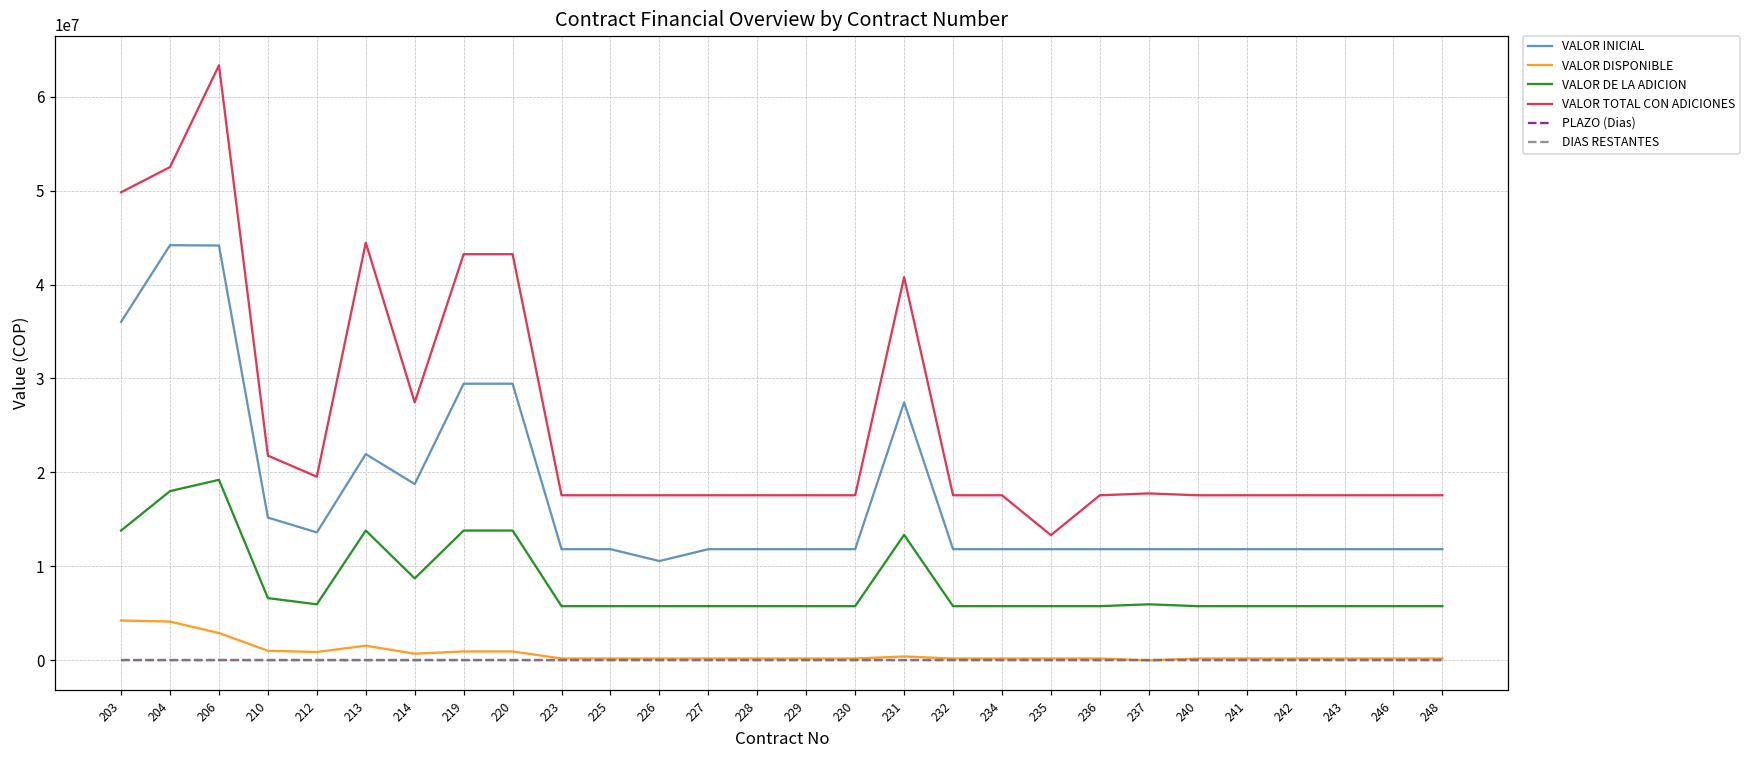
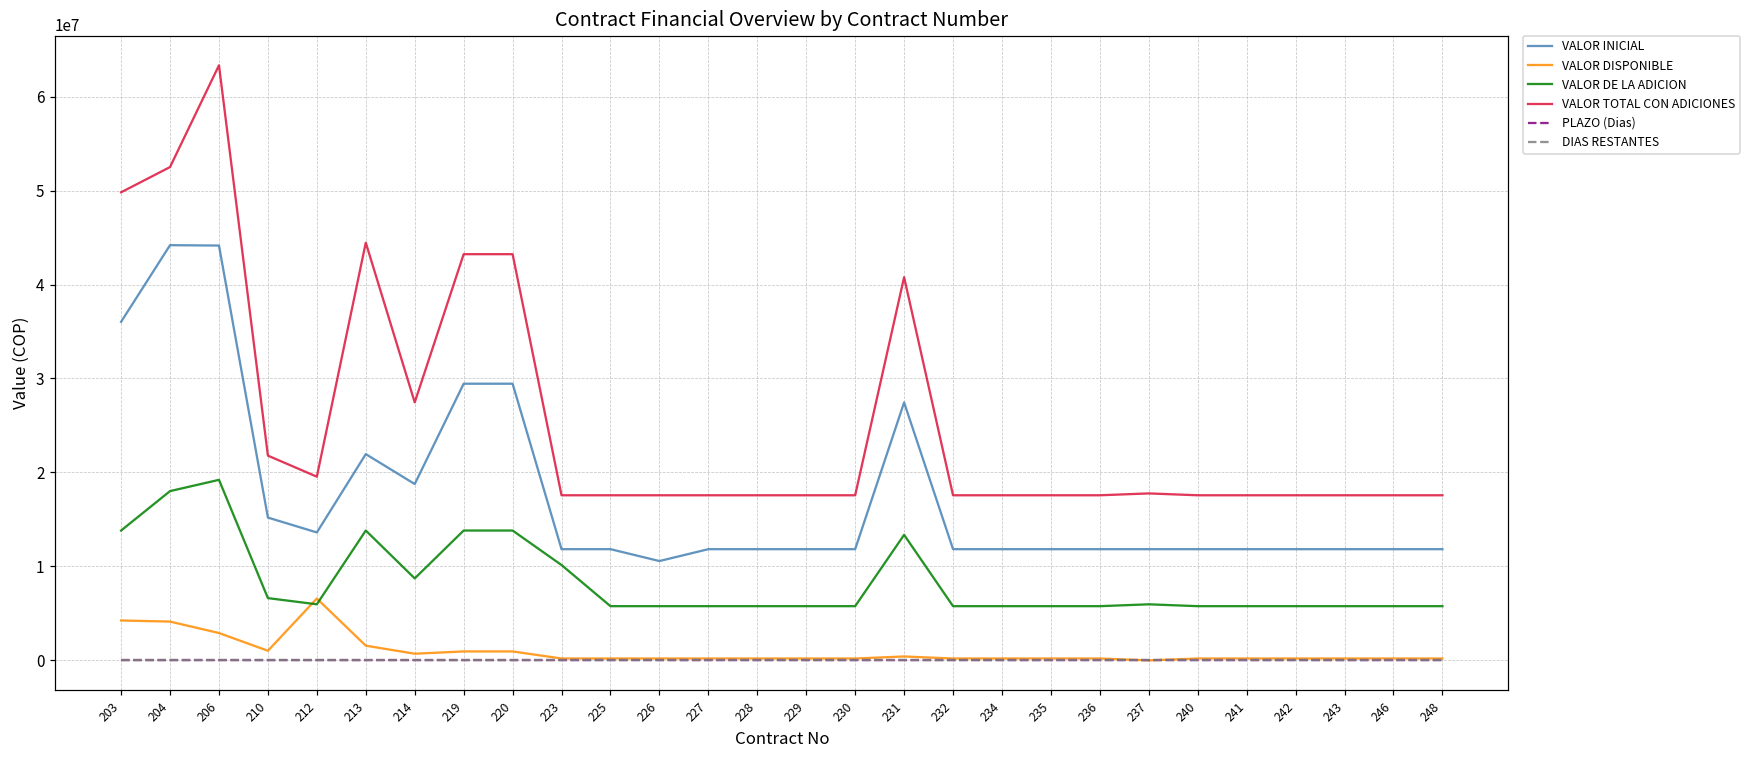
VALOR DISPONIBLE, 212: 1000000 -> 7000000
VALOR DE LA ADICION, 223: 6000000 -> 10000000
VALOR TOTAL CON ADICIONES, 235: 13000000 -> 18000000
